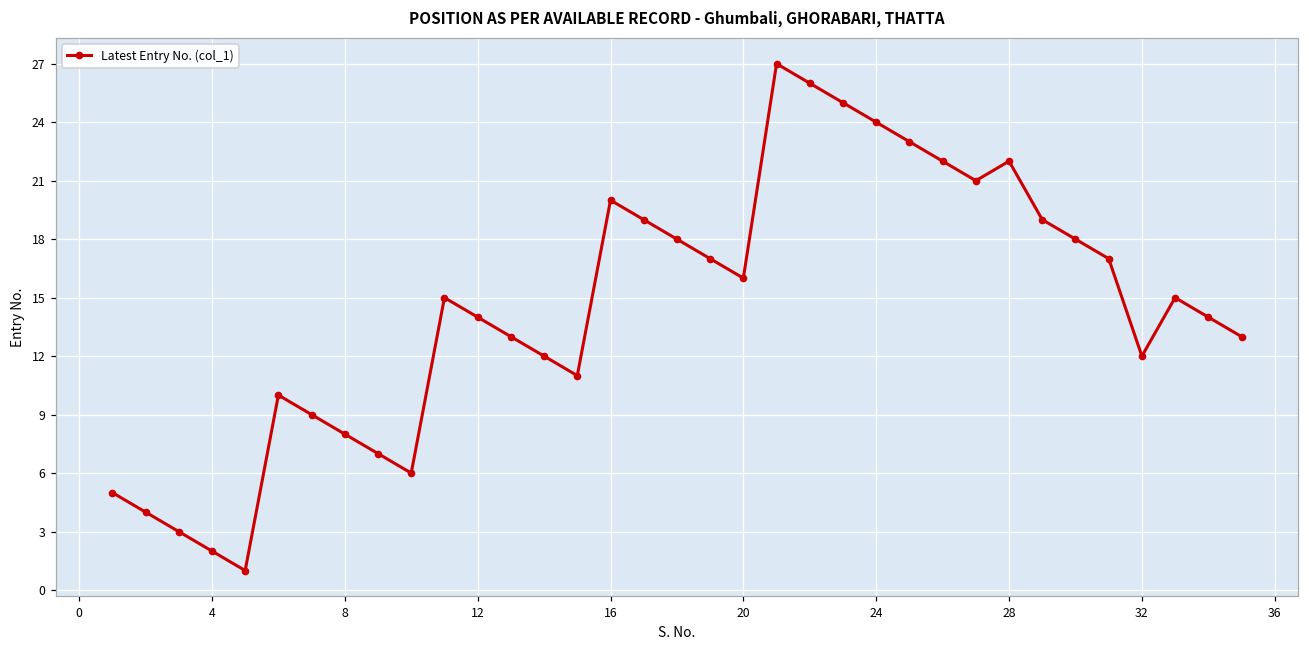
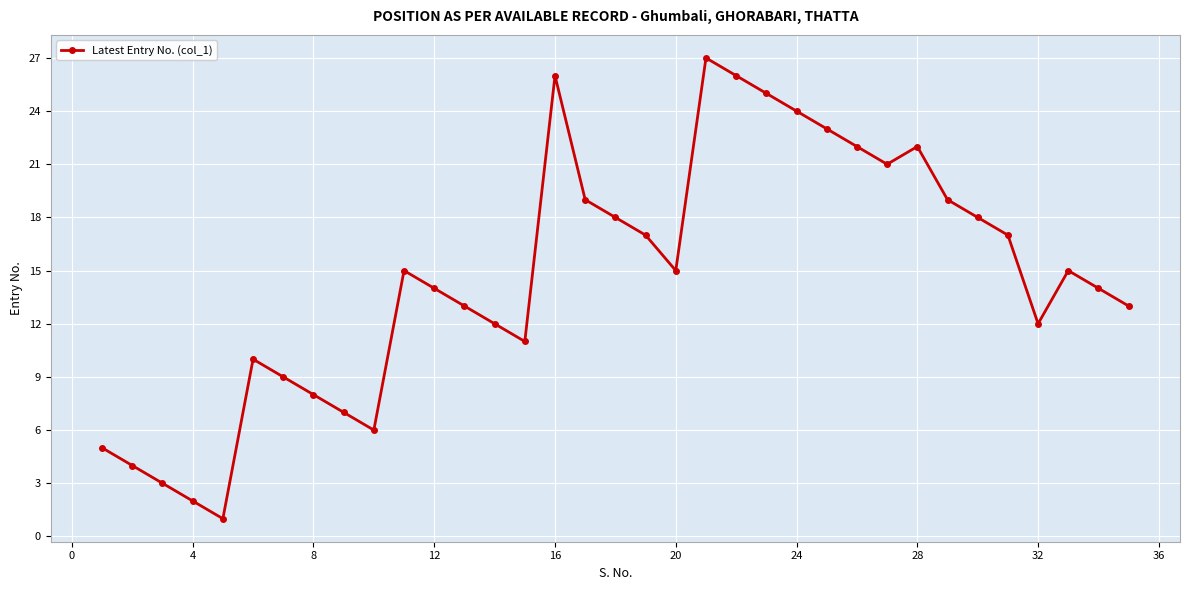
16: 20 -> 26
20: 16 -> 15
